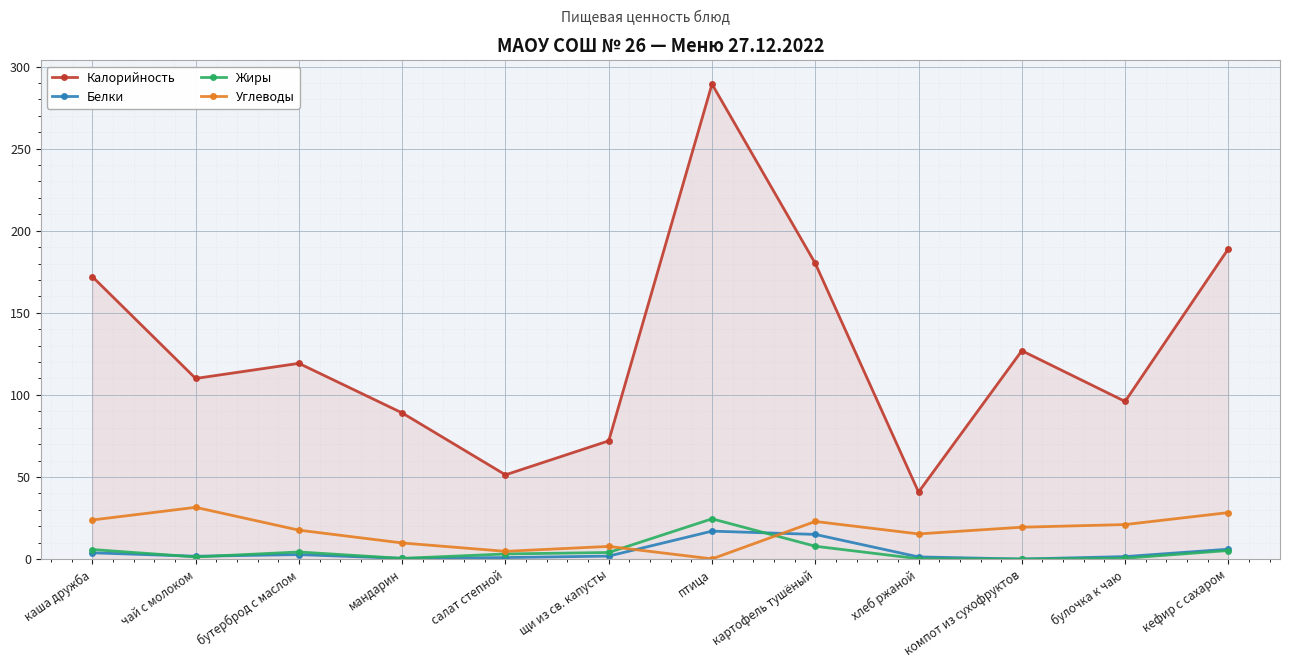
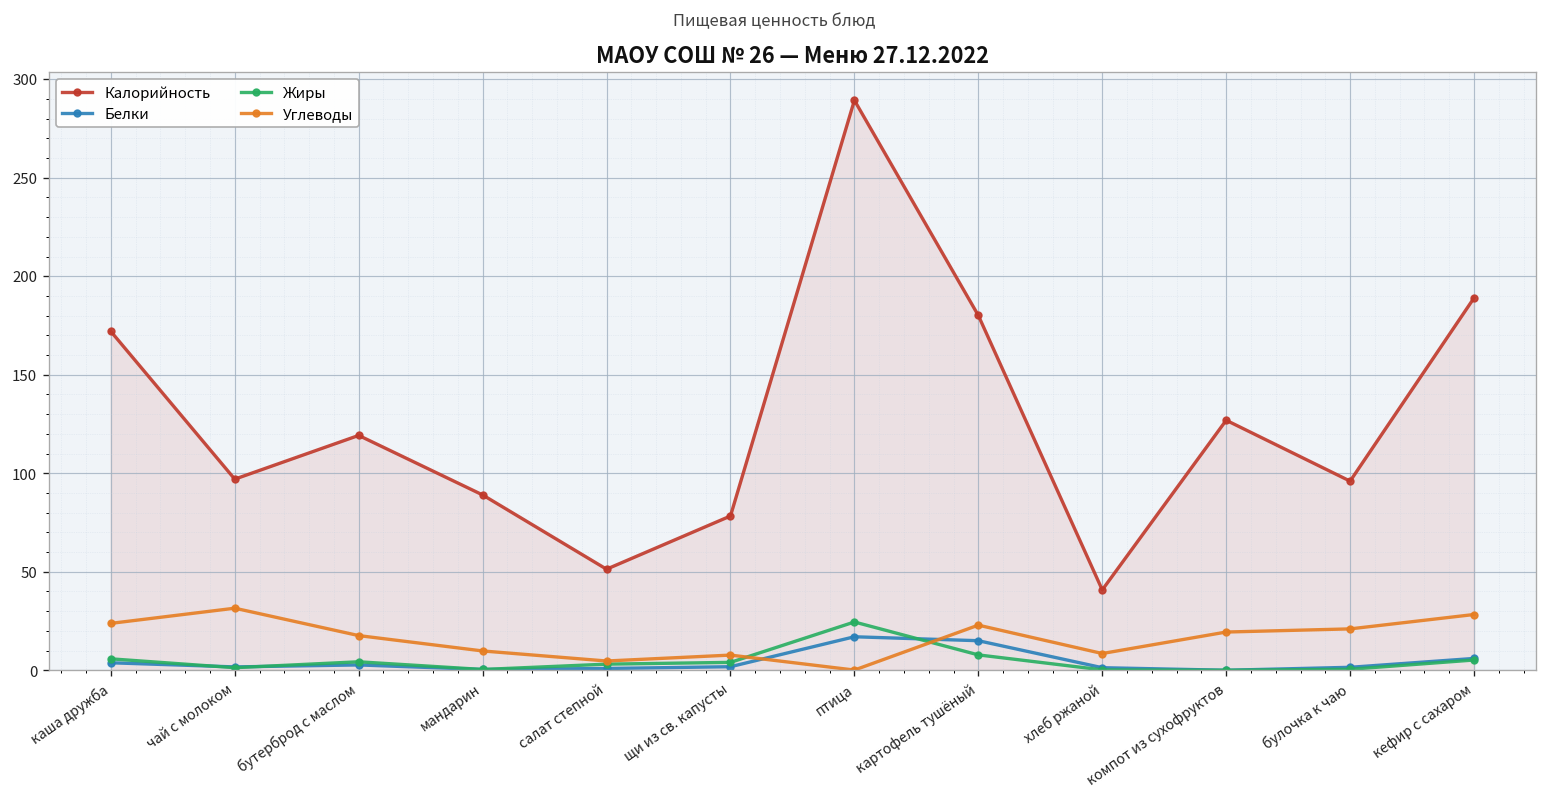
Калорийность, чай с молоком: 110 -> 97
Калорийность, щи из св. капусты: 72 -> 78
Углеводы, хлеб ржаной: 15 -> 9
